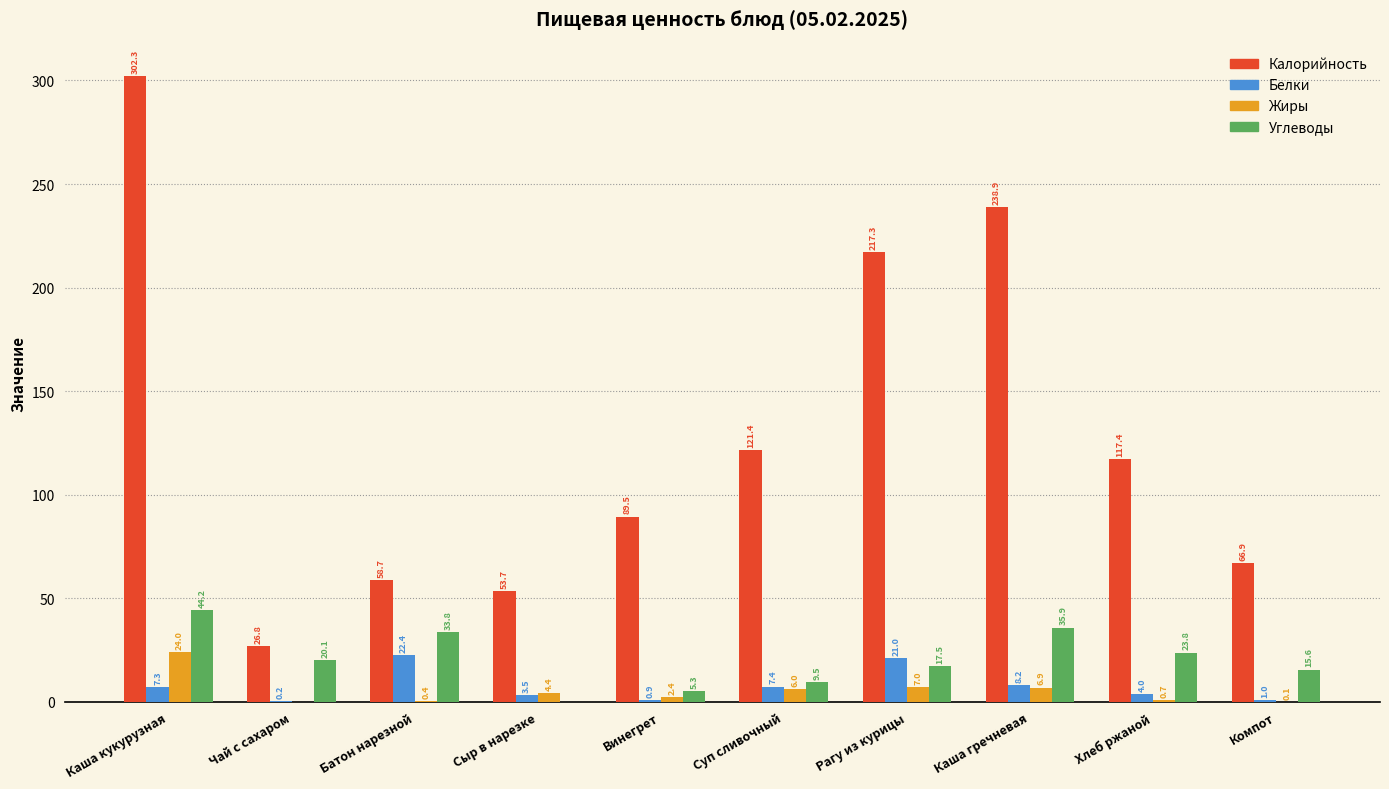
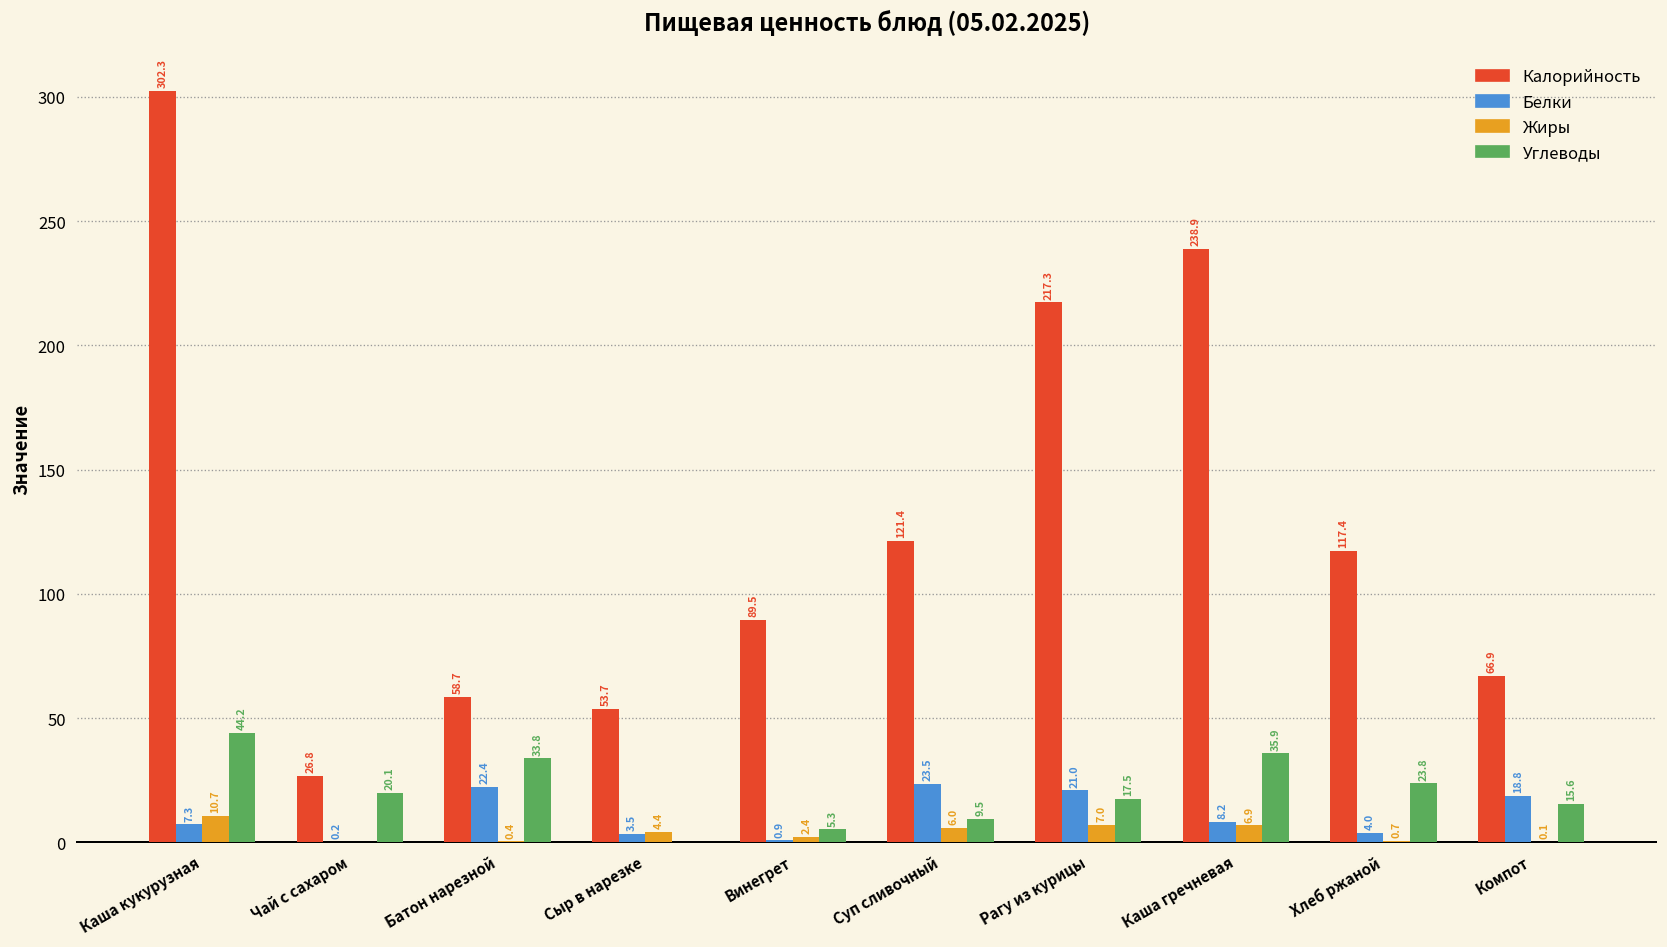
Жиры, Каша кукурузная: 24.0 -> 10.7
Белки, Суп сливочный: 7.4 -> 23.5
Белки, Компот: 1.0 -> 18.8
